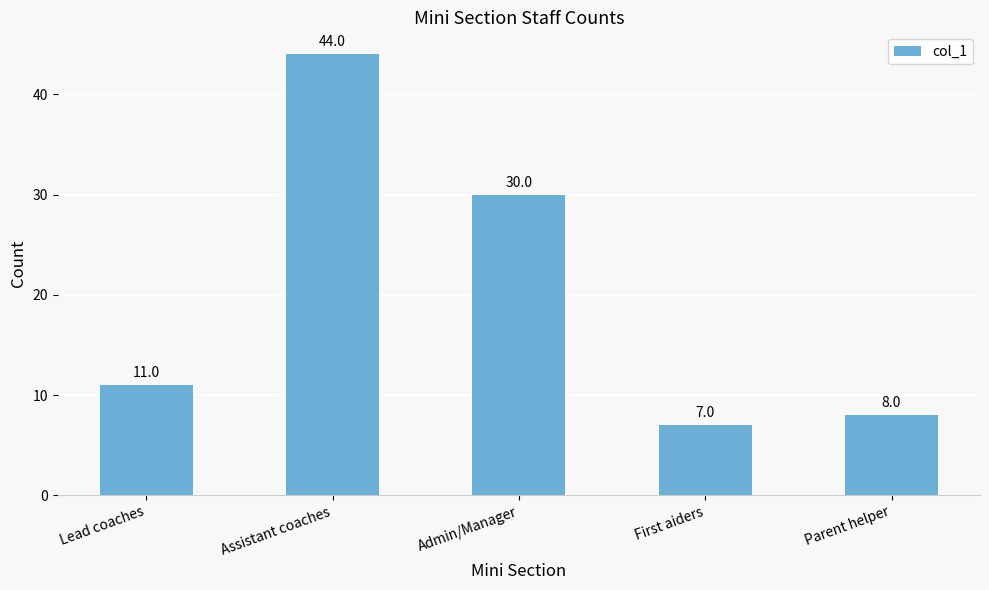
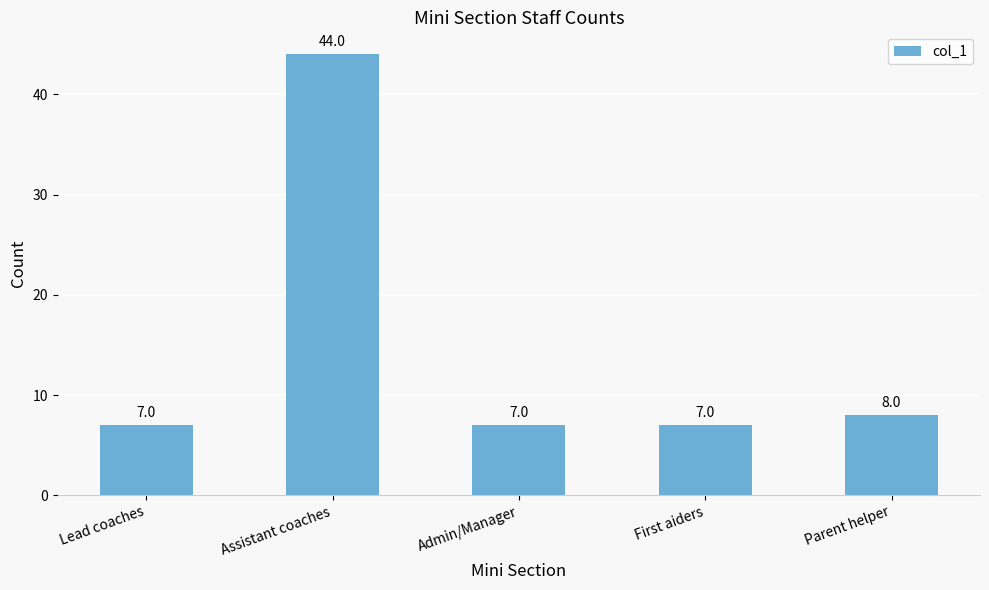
Lead coaches: 11.0 -> 7.0
Admin/Manager: 30.0 -> 7.0
